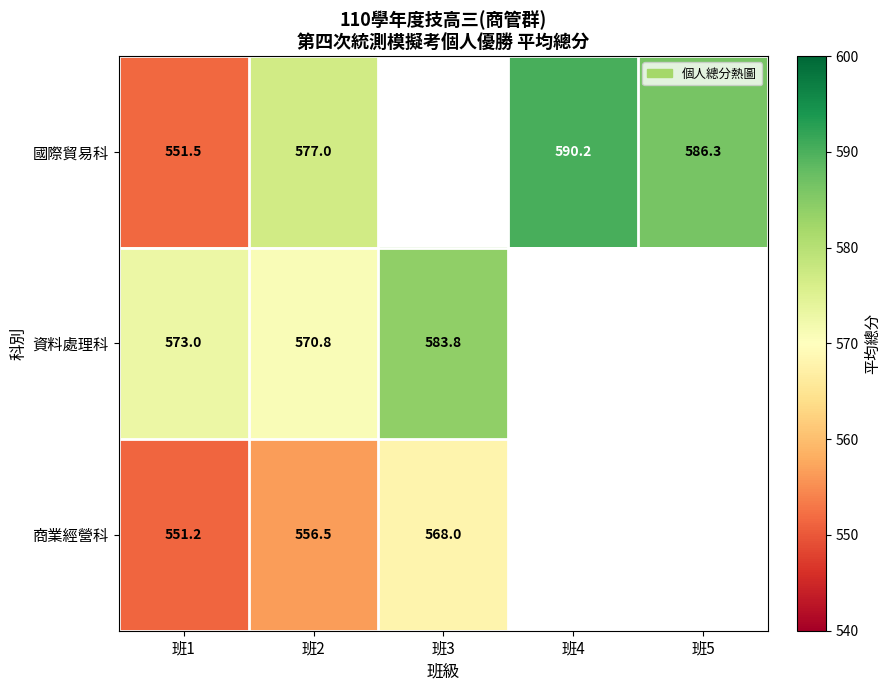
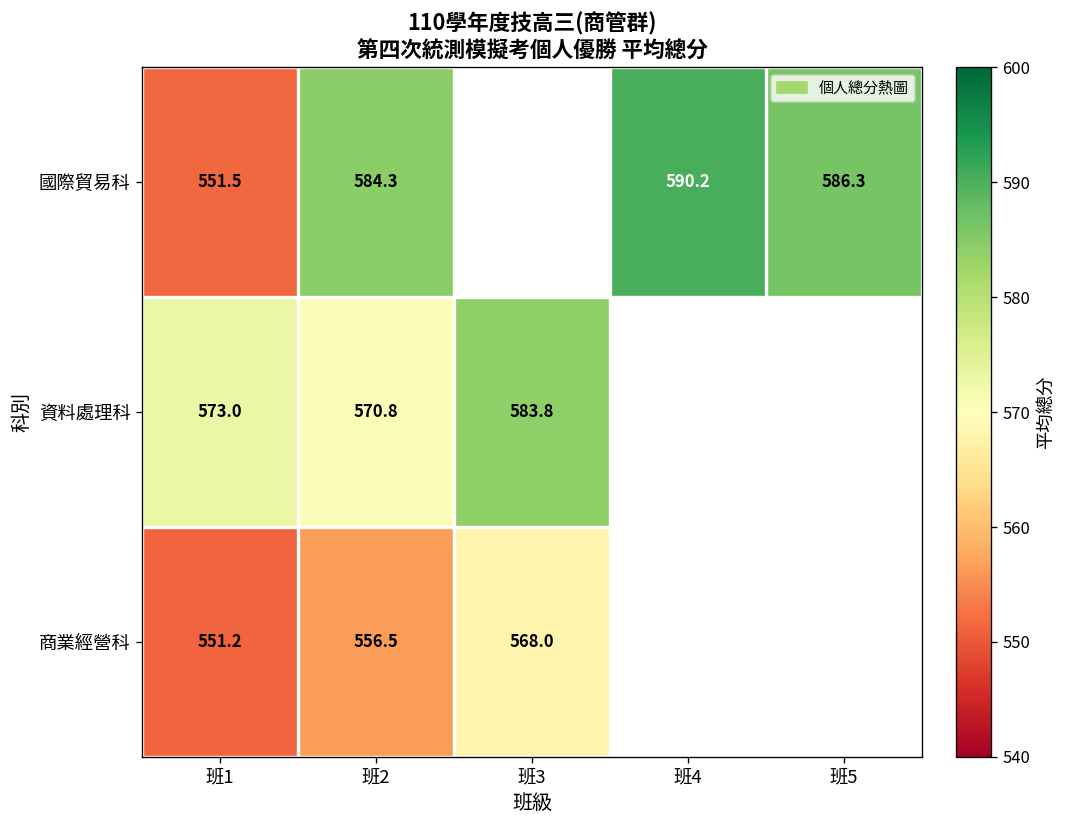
國際貿易科, 班2: 577.0 -> 584.3
